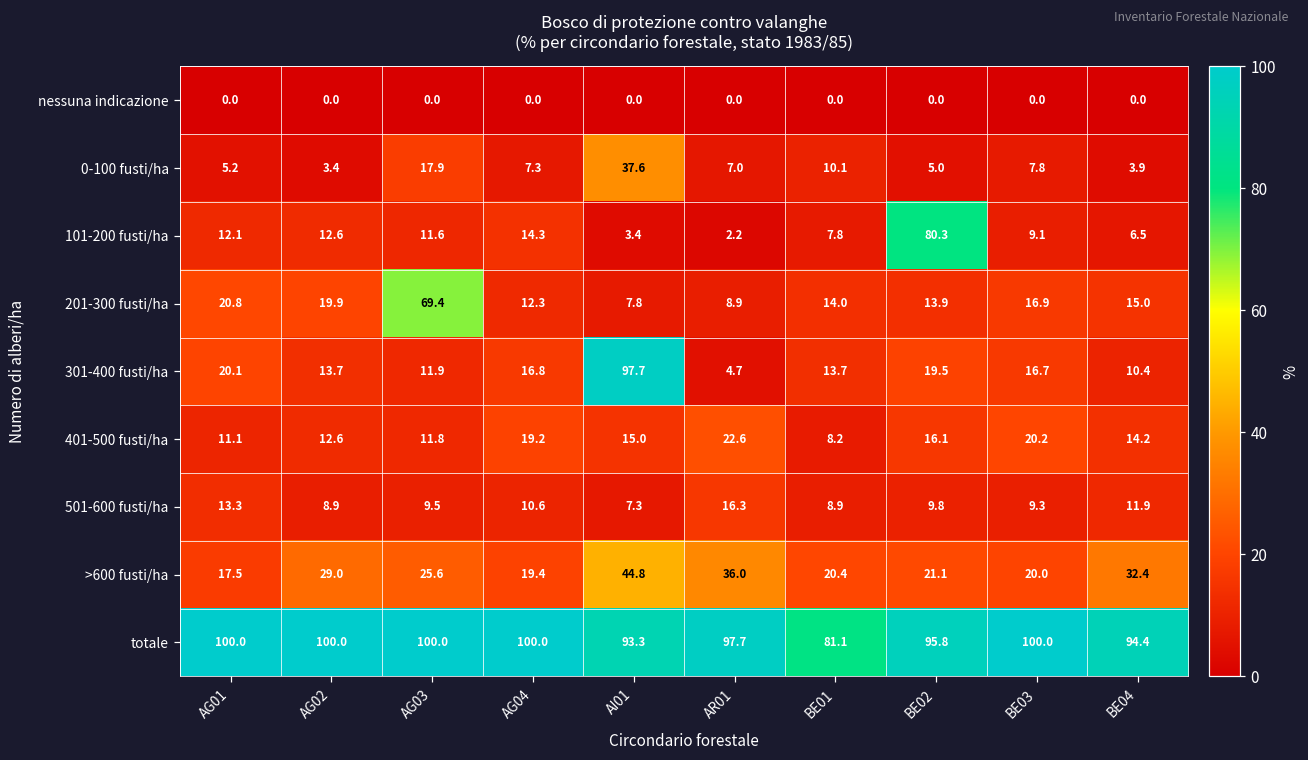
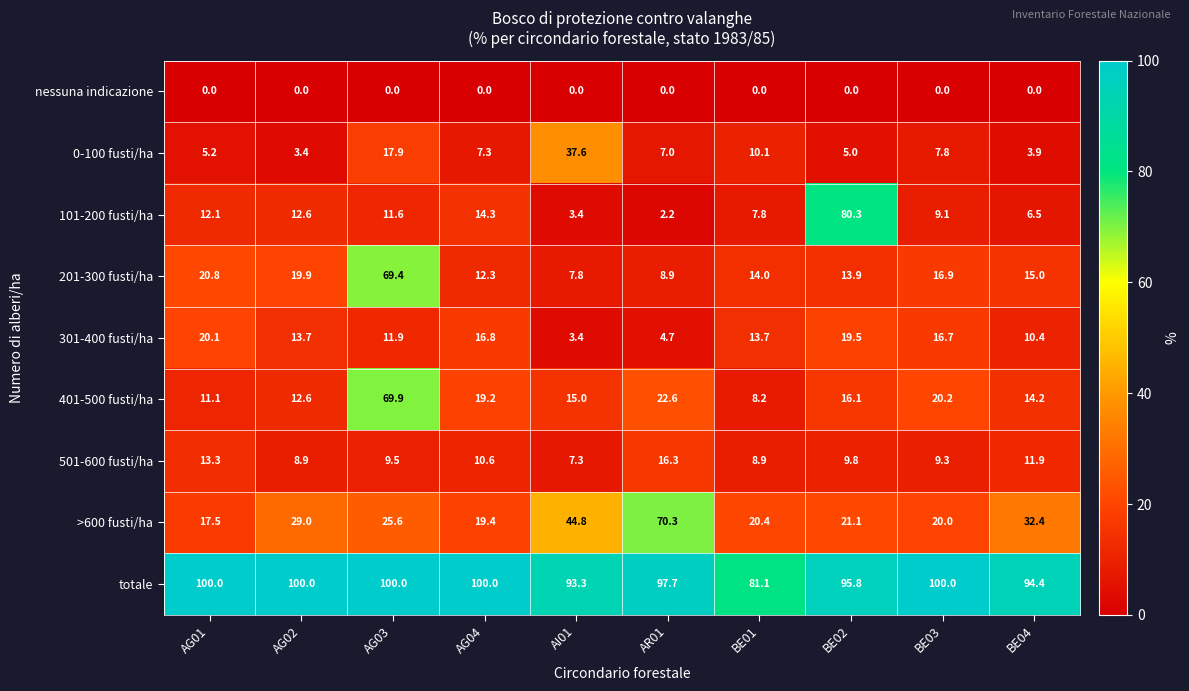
301-400 fusti/ha, AI01: 97.7 -> 3.4
401-500 fusti/ha, AG03: 11.8 -> 69.9
>600 fusti/ha, AR01: 36.0 -> 70.3
